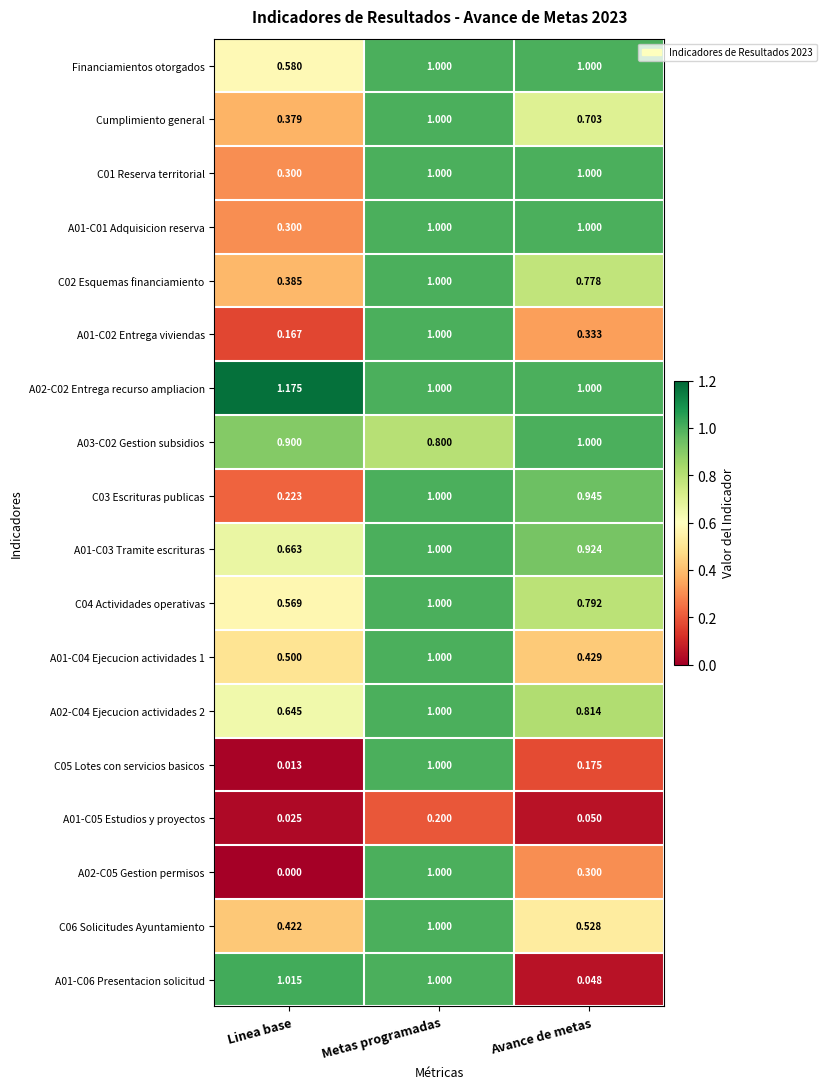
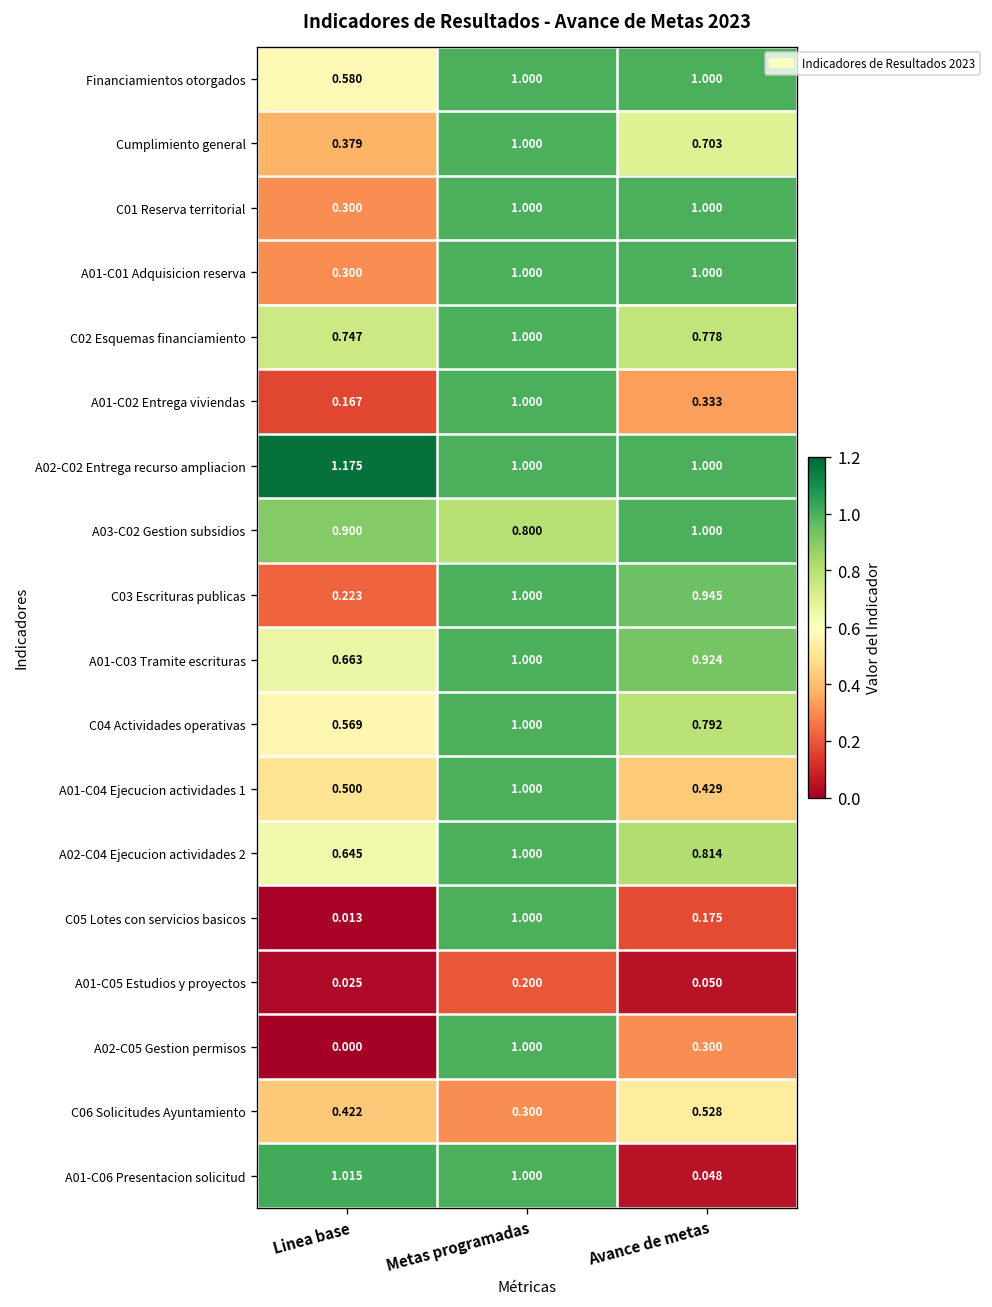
C02 Esquemas financiamiento, Linea base: 0.385 -> 0.747
C06 Solicitudes Ayuntamiento, Metas programadas: 1.000 -> 0.300
